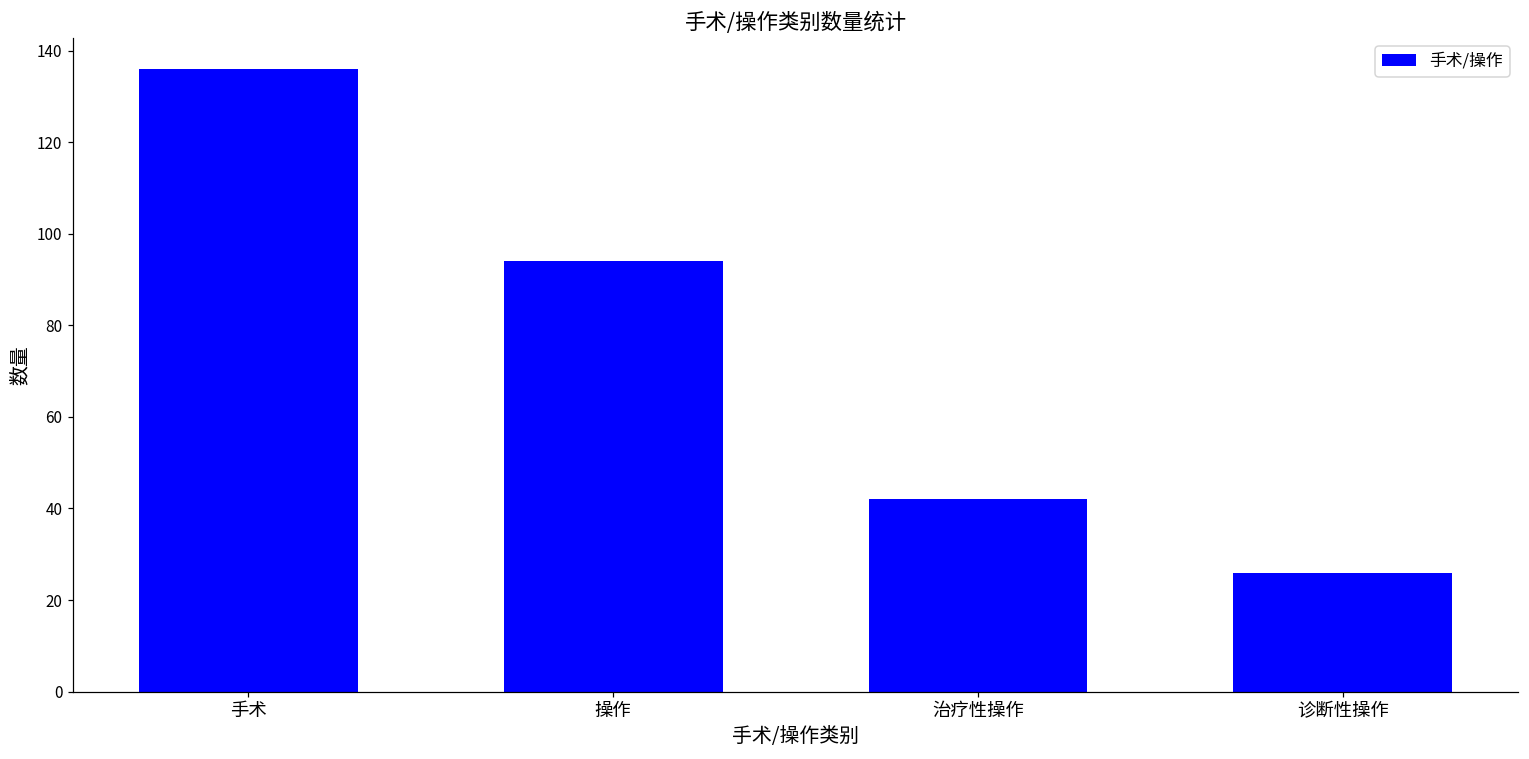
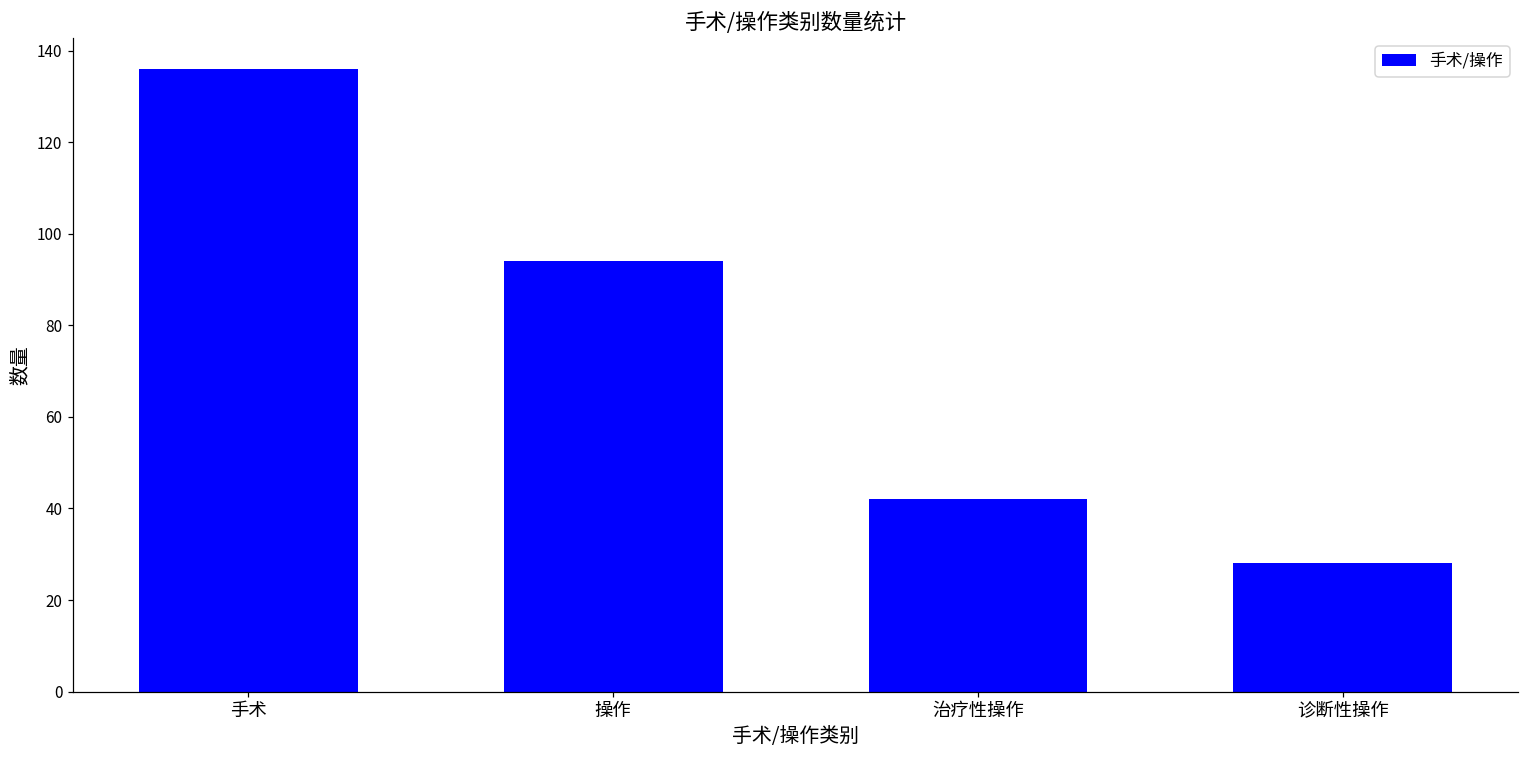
诊断性操作: 26 -> 28
